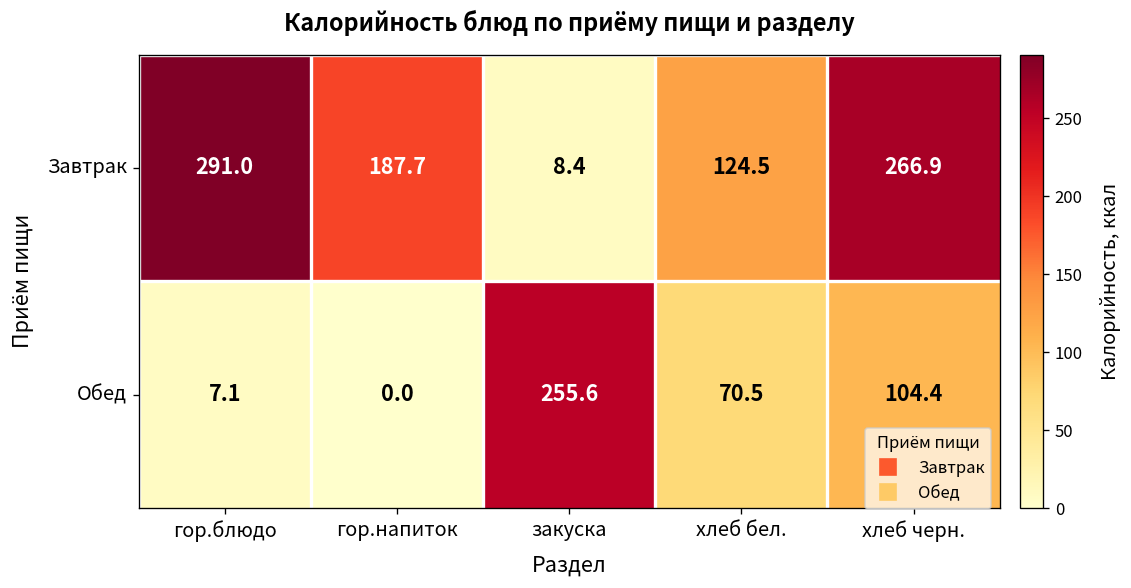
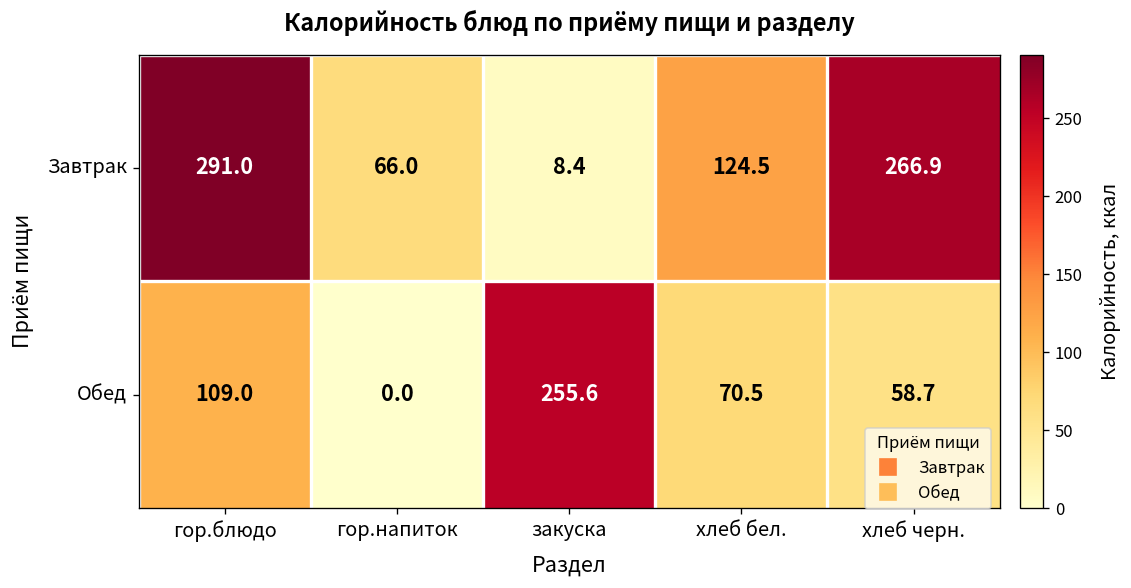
Завтрак, гор.напиток: 187.7 -> 66.0
Обед, гор.блюдо: 7.1 -> 109.0
Обед, хлеб черн.: 104.4 -> 58.7
